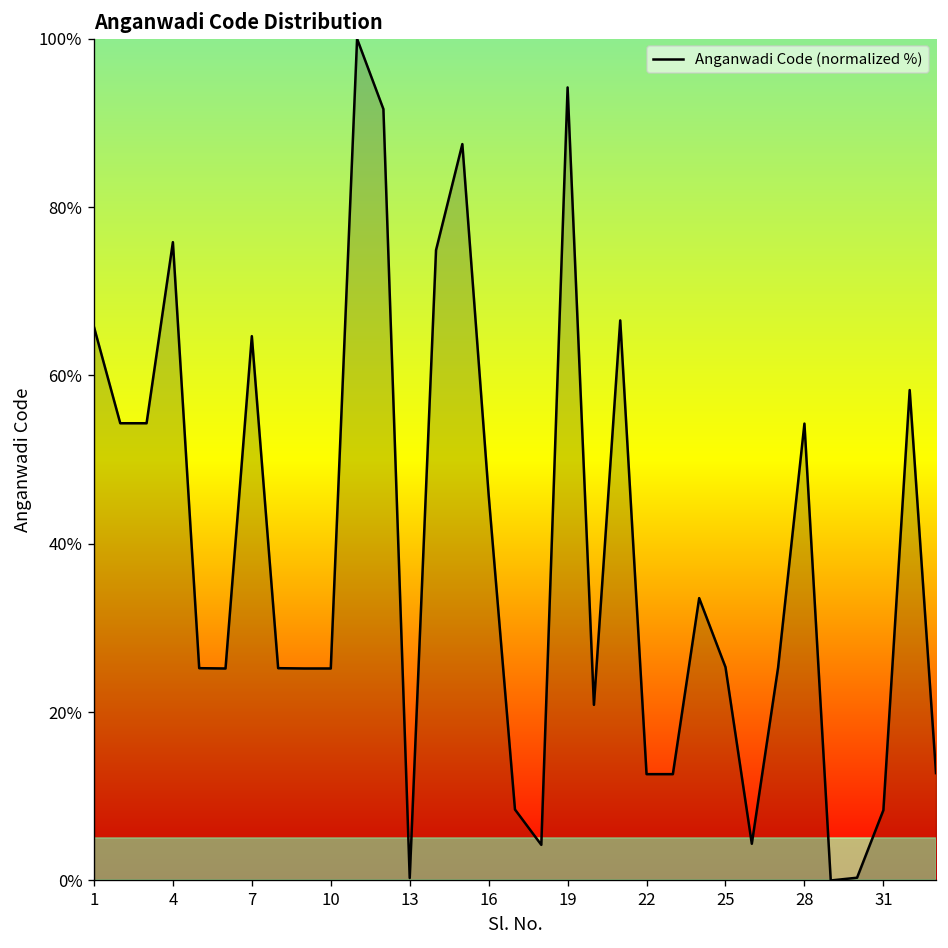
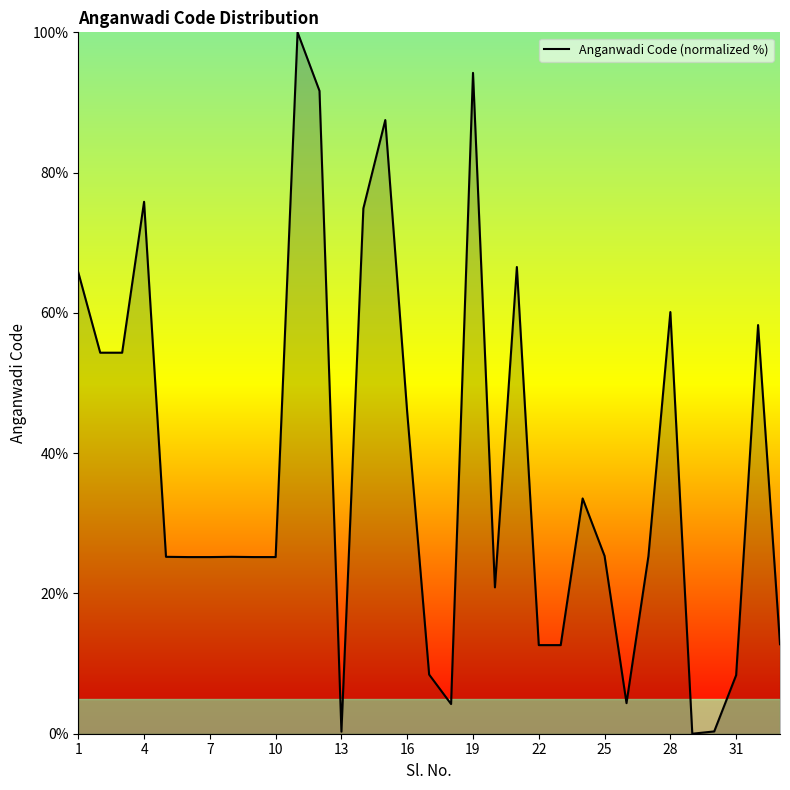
7: 65% -> 25%
28: 54% -> 60%
